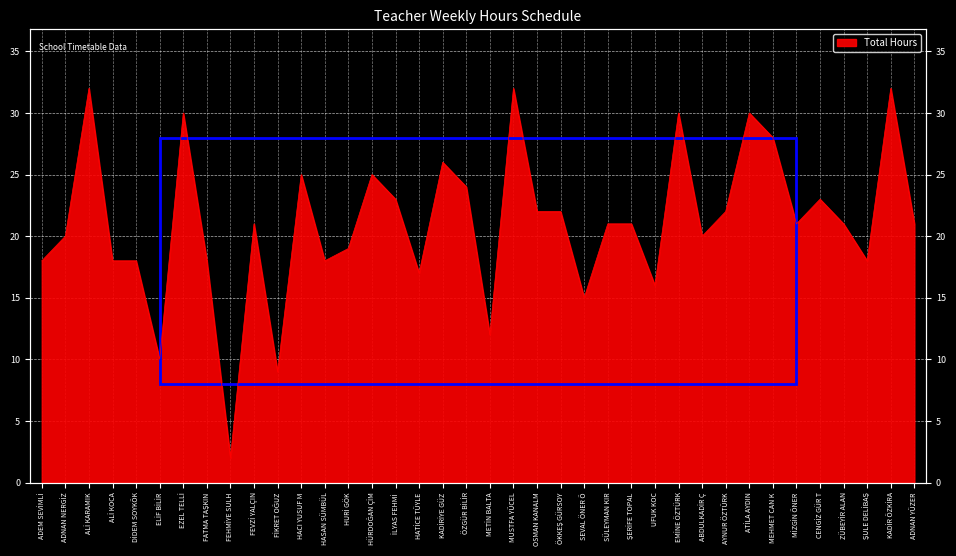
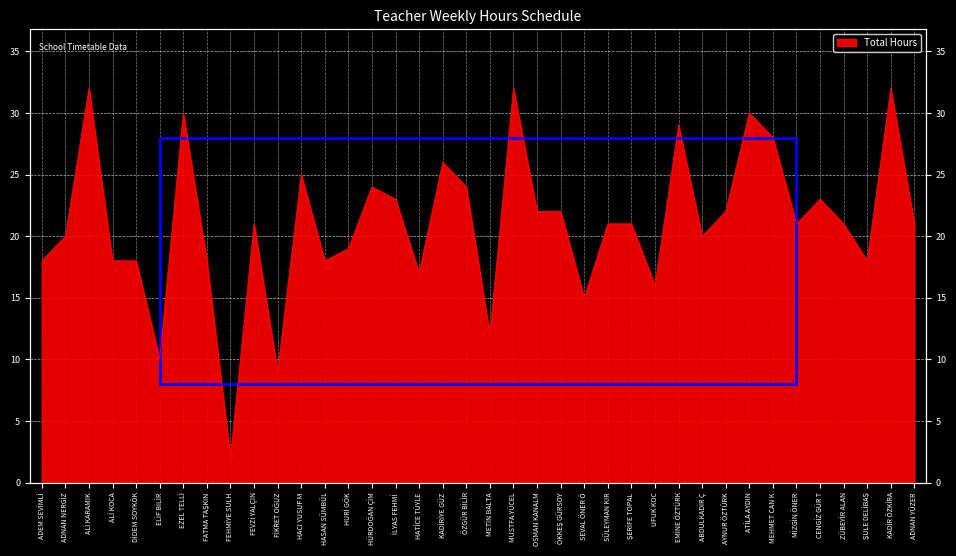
HÜRDOĞAN ÇİM: 25 -> 24
EMİNE ÖZTÜRK: 30 -> 29
